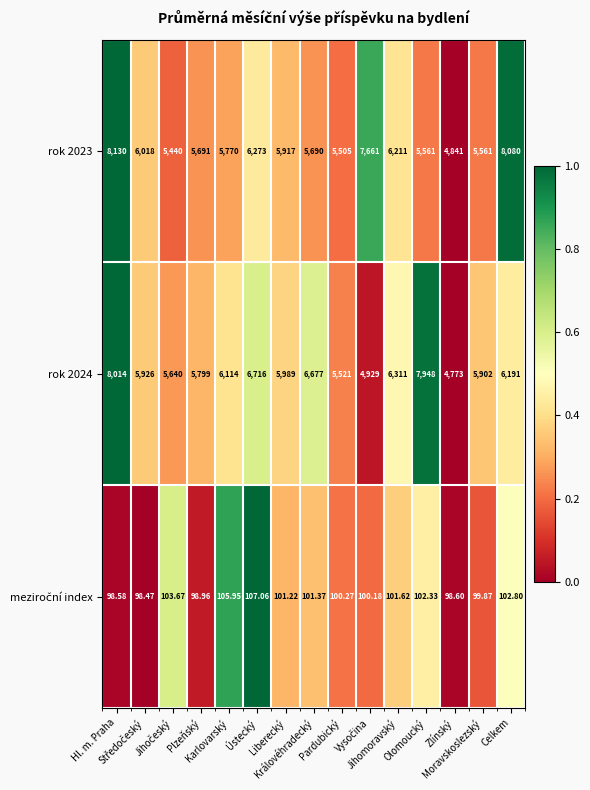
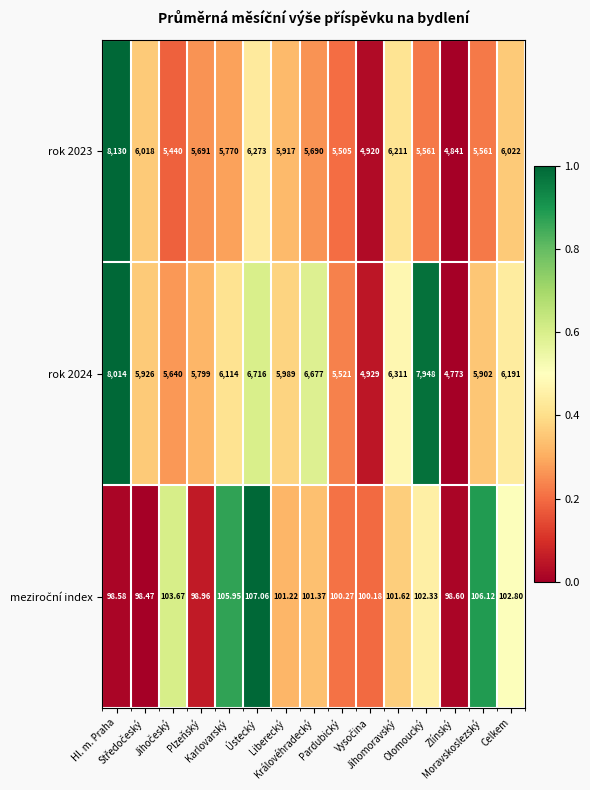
rok 2023, Vysočina: 7,661 -> 4,920
rok 2023, Celkem: 8,080 -> 6,022
meziroční index, Moravskoslezský: 99.87 -> 106.12
